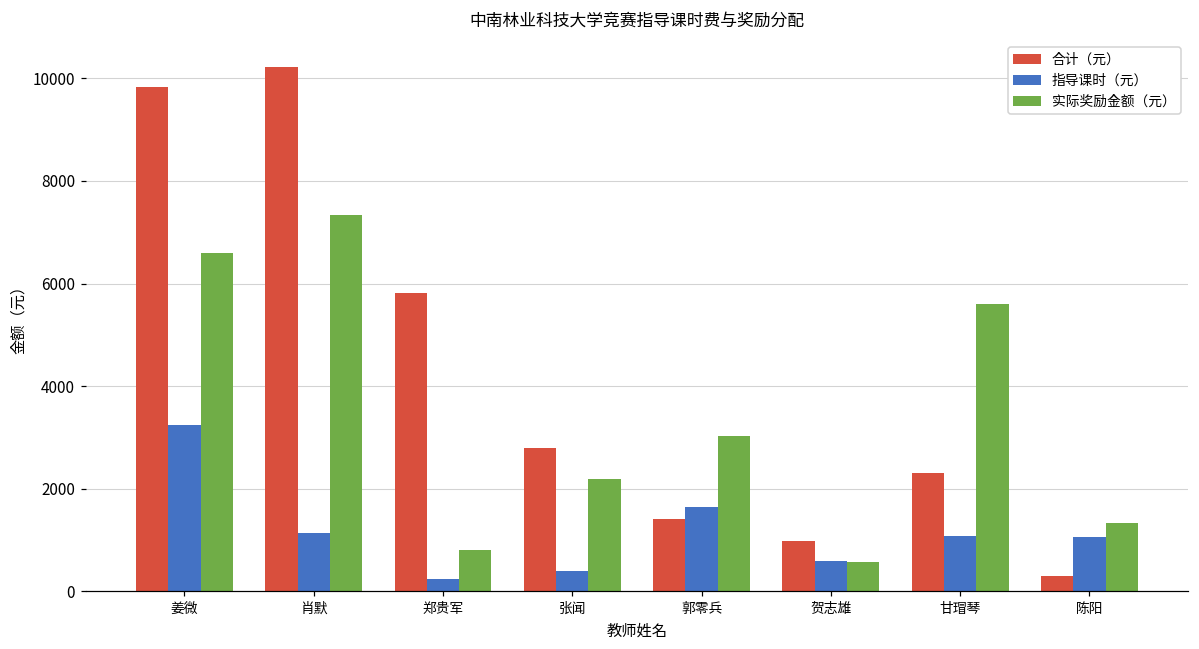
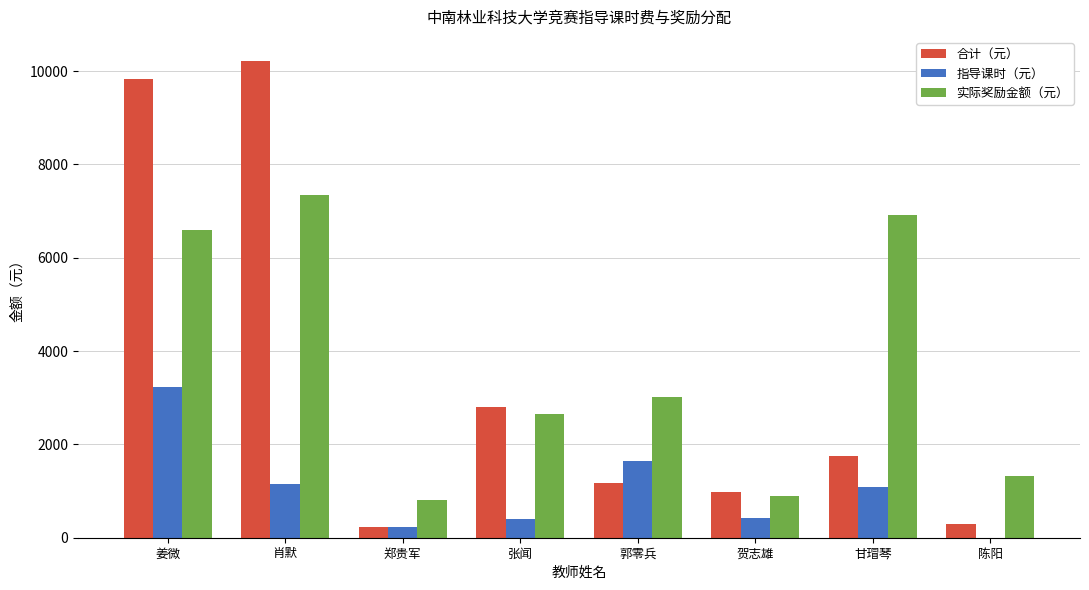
合计（元）, 郑贵军: 5800 -> 200
实际奖励金额（元）, 张闻: 2200 -> 2600
合计（元）, 郭零兵: 1400 -> 1200
指导课时（元）, 贺志雄: 600 -> 400
实际奖励金额（元）, 贺志雄: 600 -> 900
合计（元）, 甘瑁琴: 2300 -> 1800
实际奖励金额（元）, 甘瑁琴: 5600 -> 6900
指导课时（元）, 陈阳: 1100 -> 0
